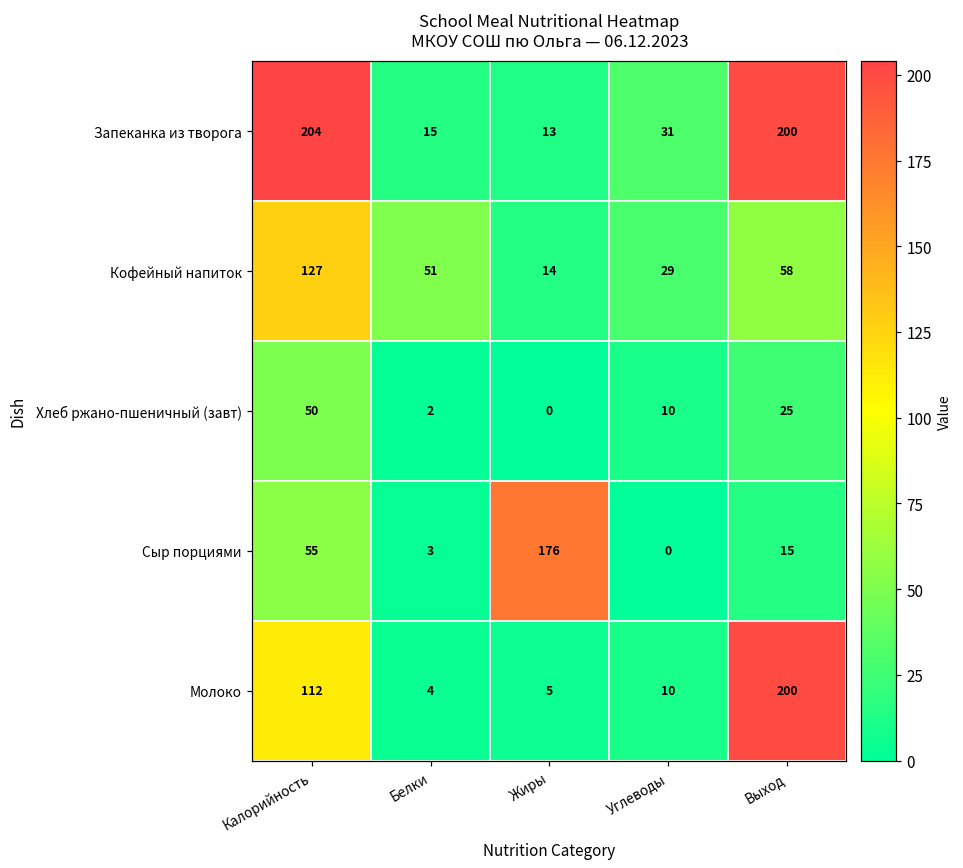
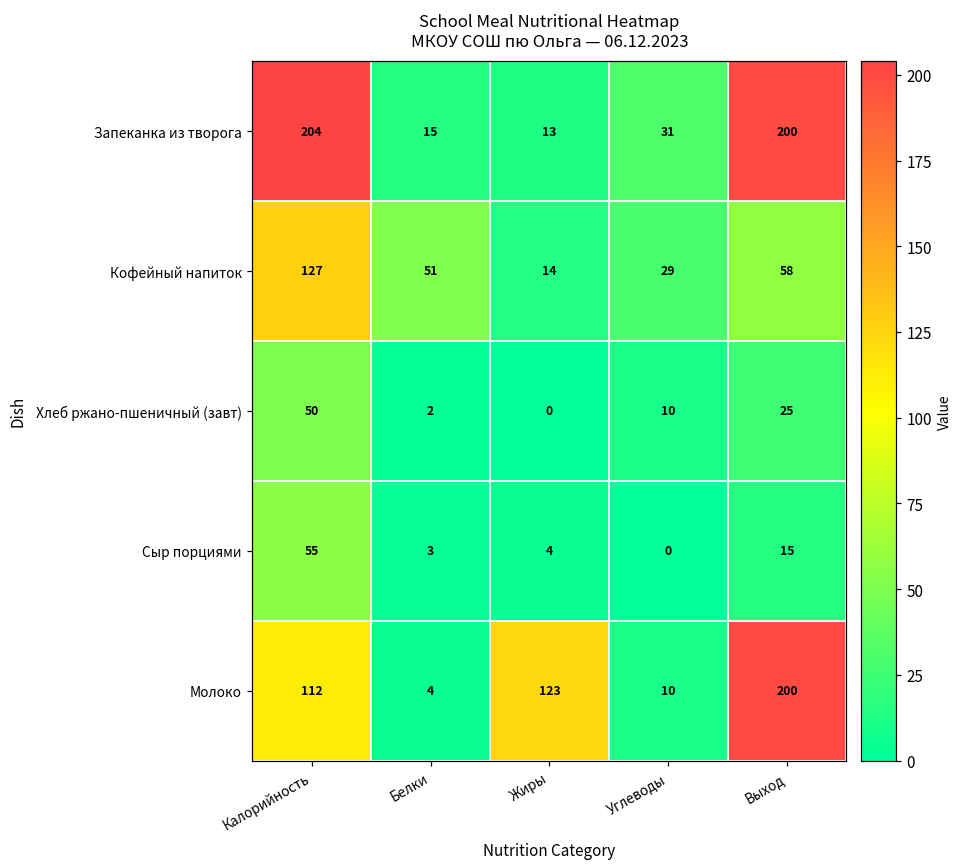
Сыр порциями, Жиры: 176 -> 4
Молоко, Жиры: 5 -> 123
